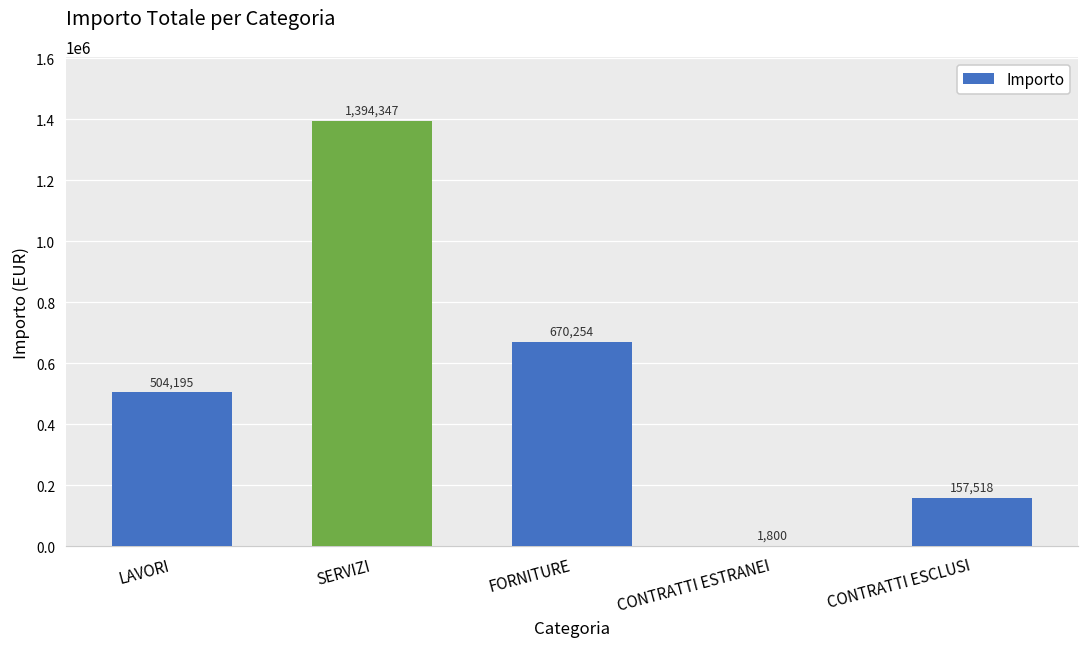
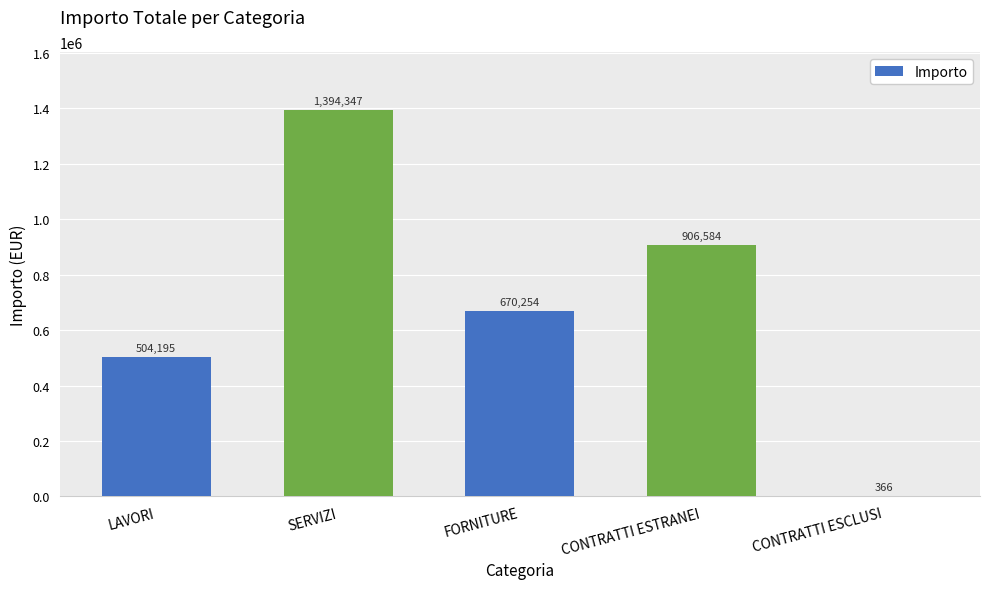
CONTRATTI ESTRANEI: 1,800 -> 906,584
CONTRATTI ESCLUSI: 157,518 -> 366
